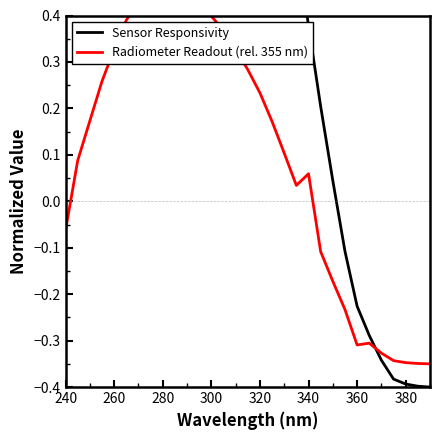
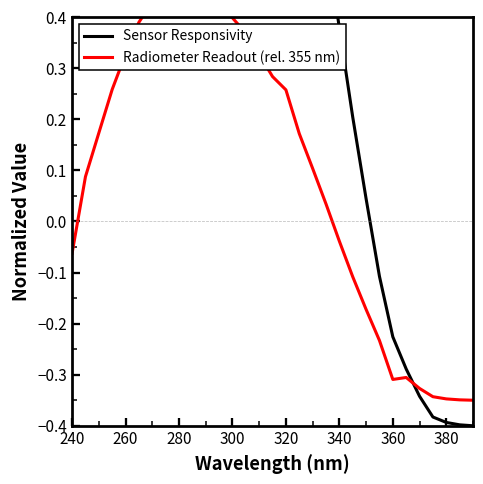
Radiometer Readout (rel. 355 nm), 320: 0.23 -> 0.26
Radiometer Readout (rel. 355 nm), 340: 0.06 -> -0.04
